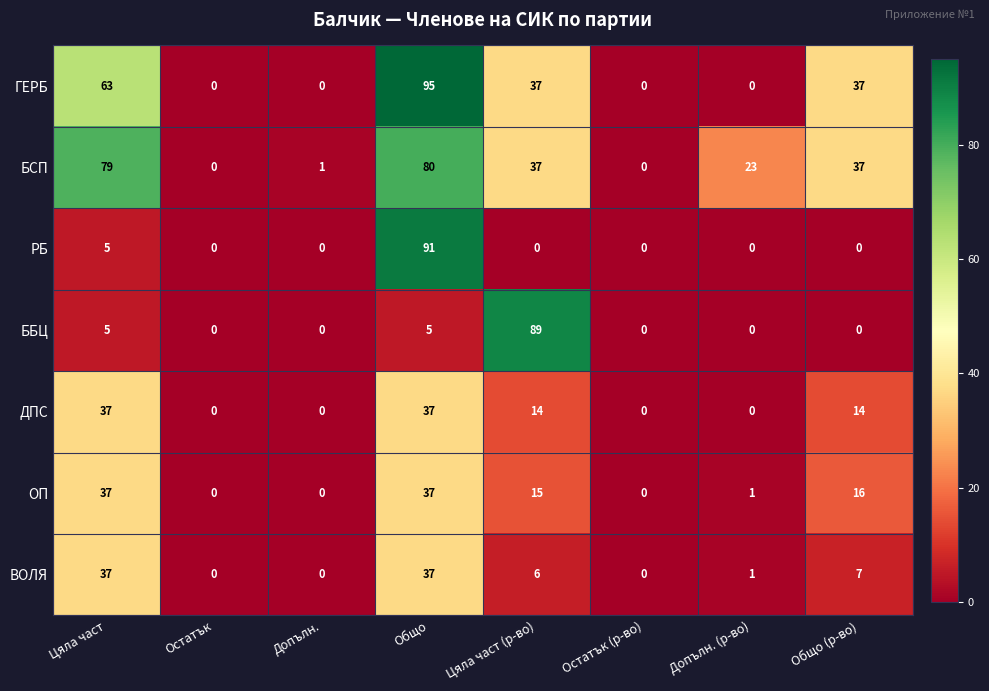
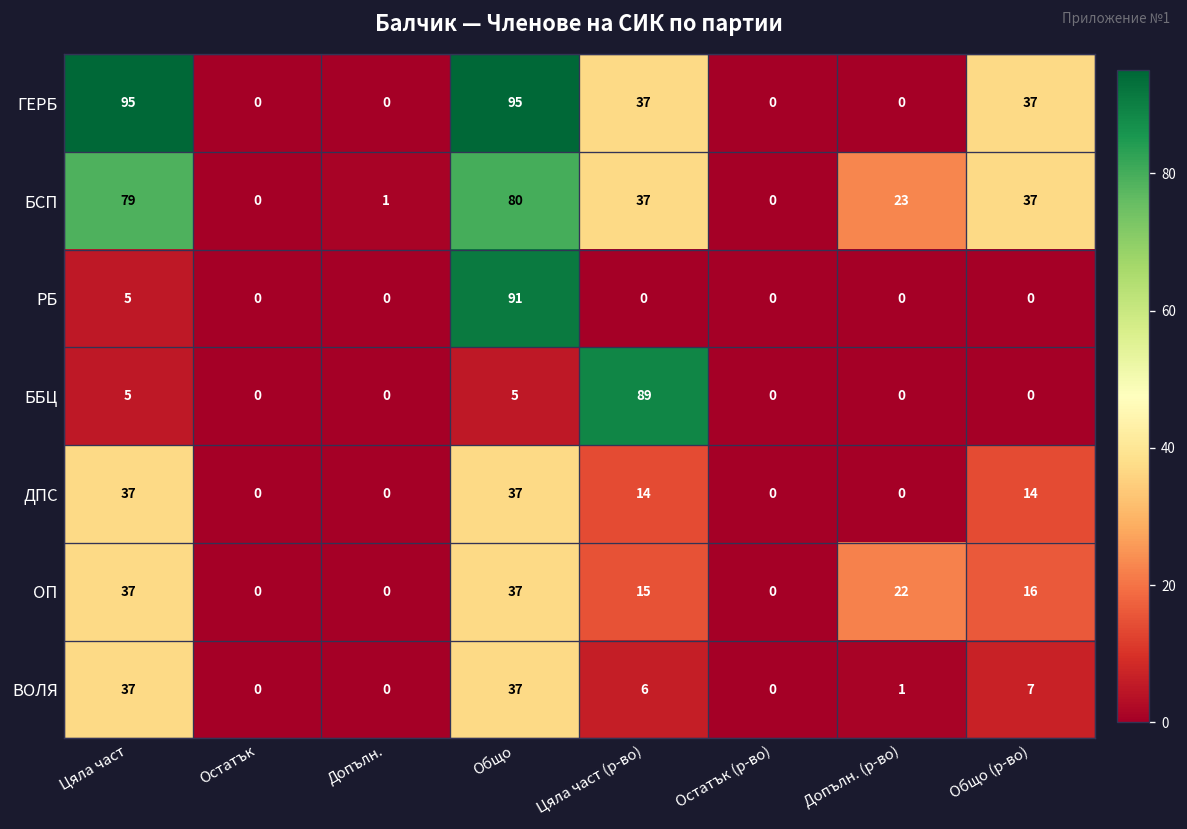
ГЕРБ, Цяла част: 63 -> 95
ОП, Допълн. (р-во): 1 -> 22
